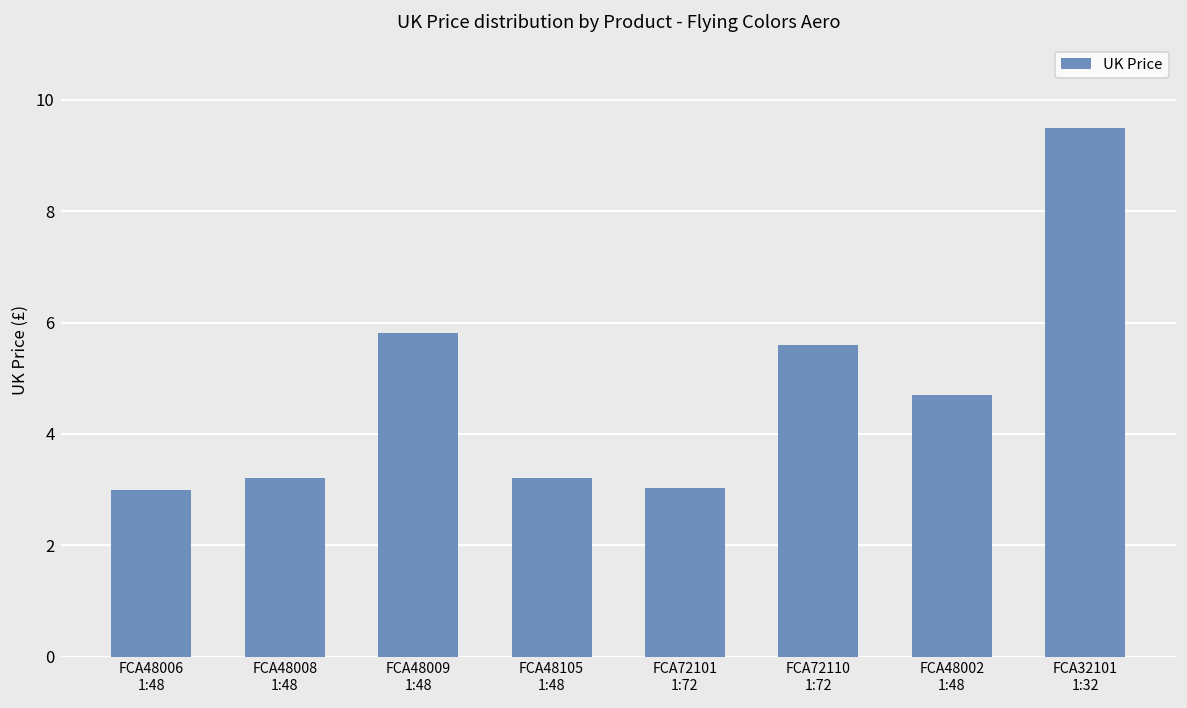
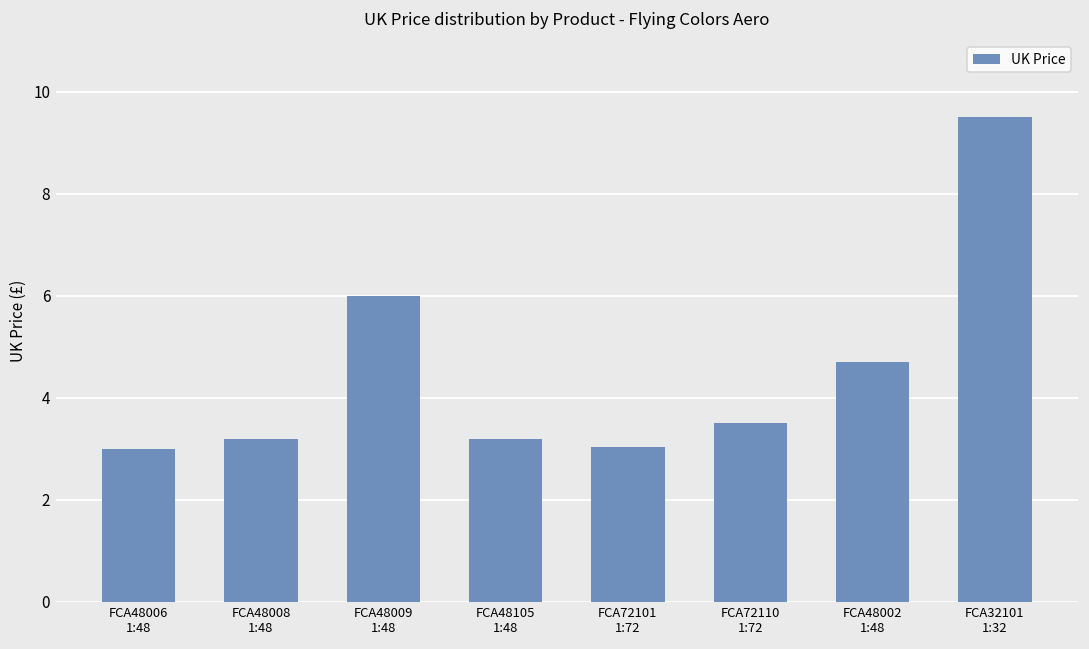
FCA48009 1:48: 5.8 -> 6.0
FCA72110 1:72: 5.6 -> 3.5
